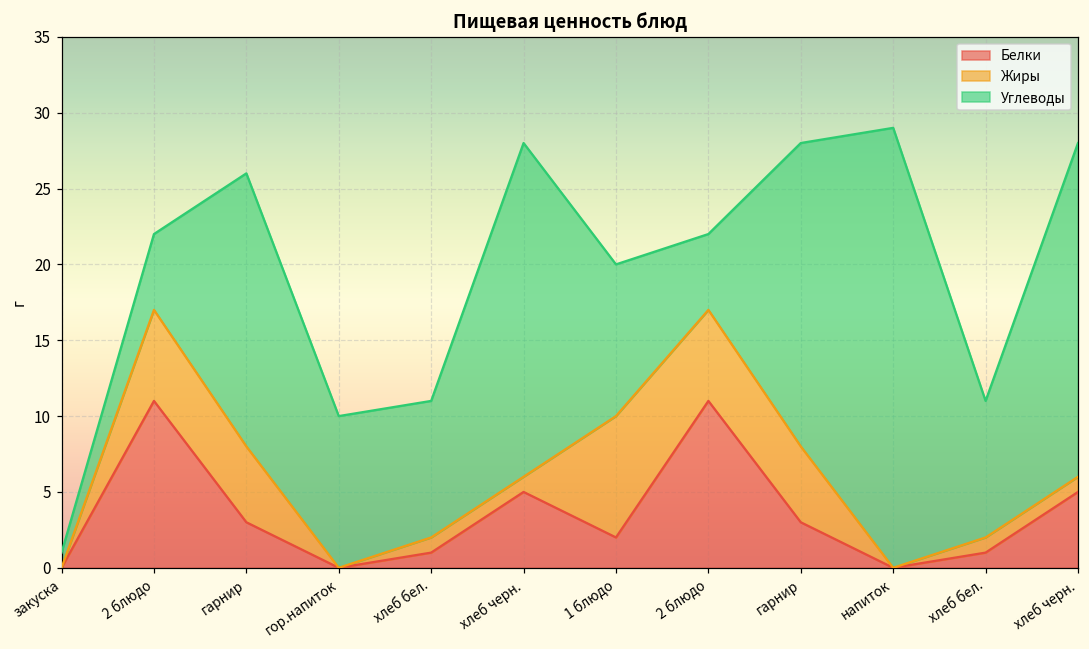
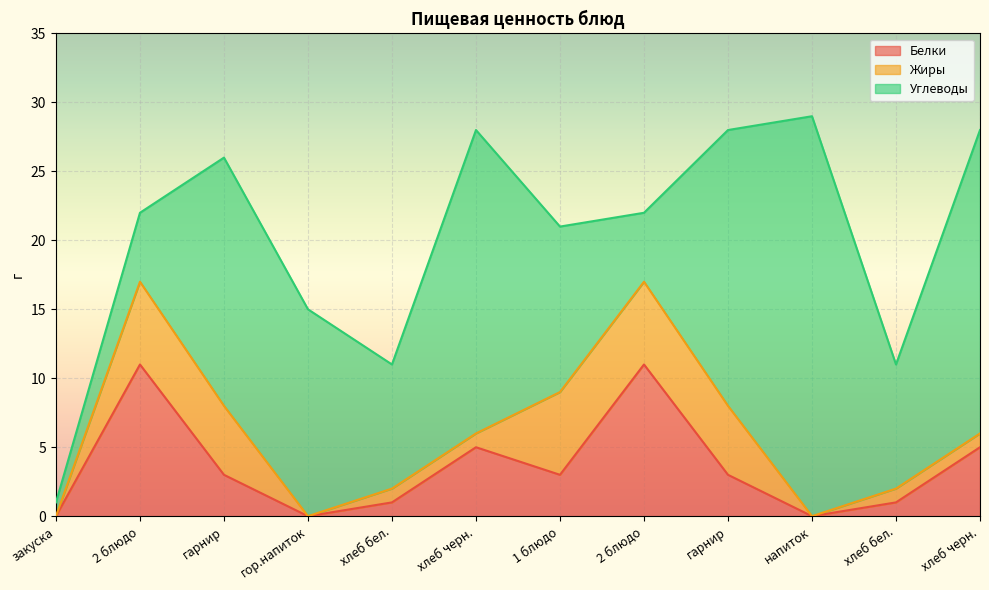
Углеводы, гор.напиток: 10 -> 15
Белки, 1 блюдо: 2 -> 3
Жиры, 1 блюдо: 8 -> 6
Углеводы, 1 блюдо: 10 -> 12
